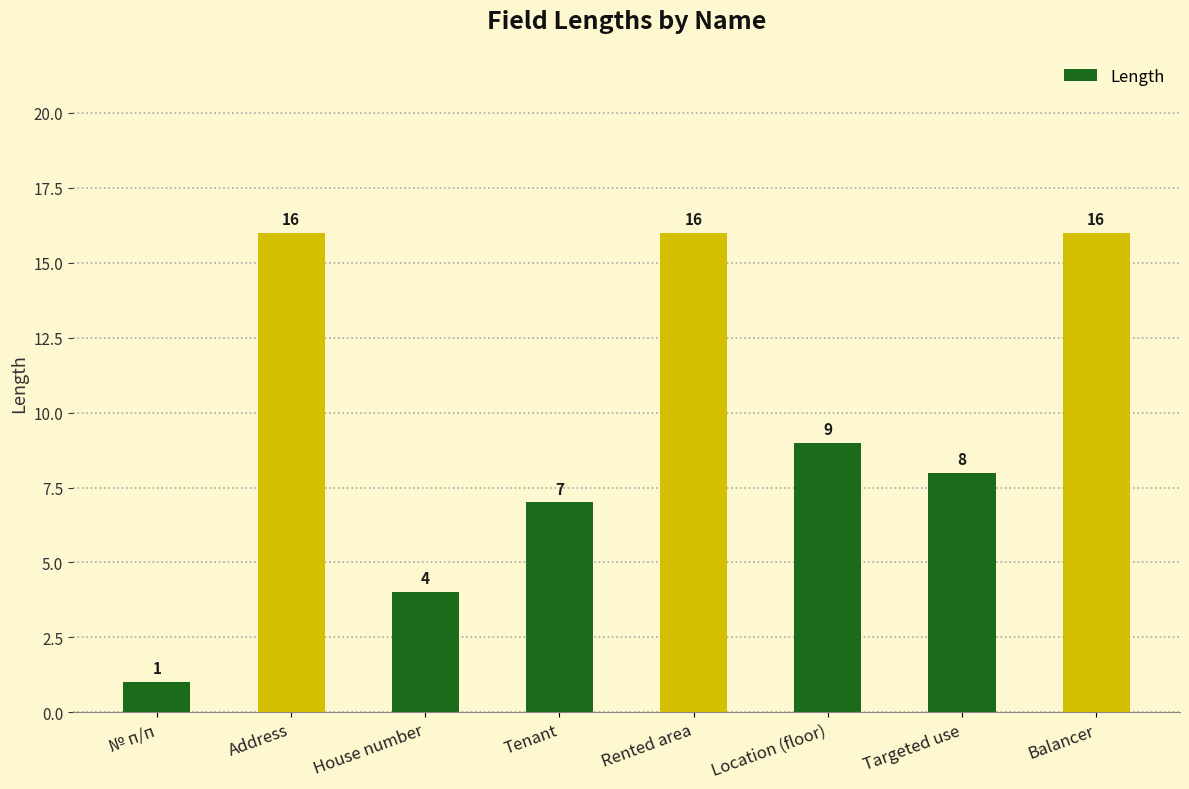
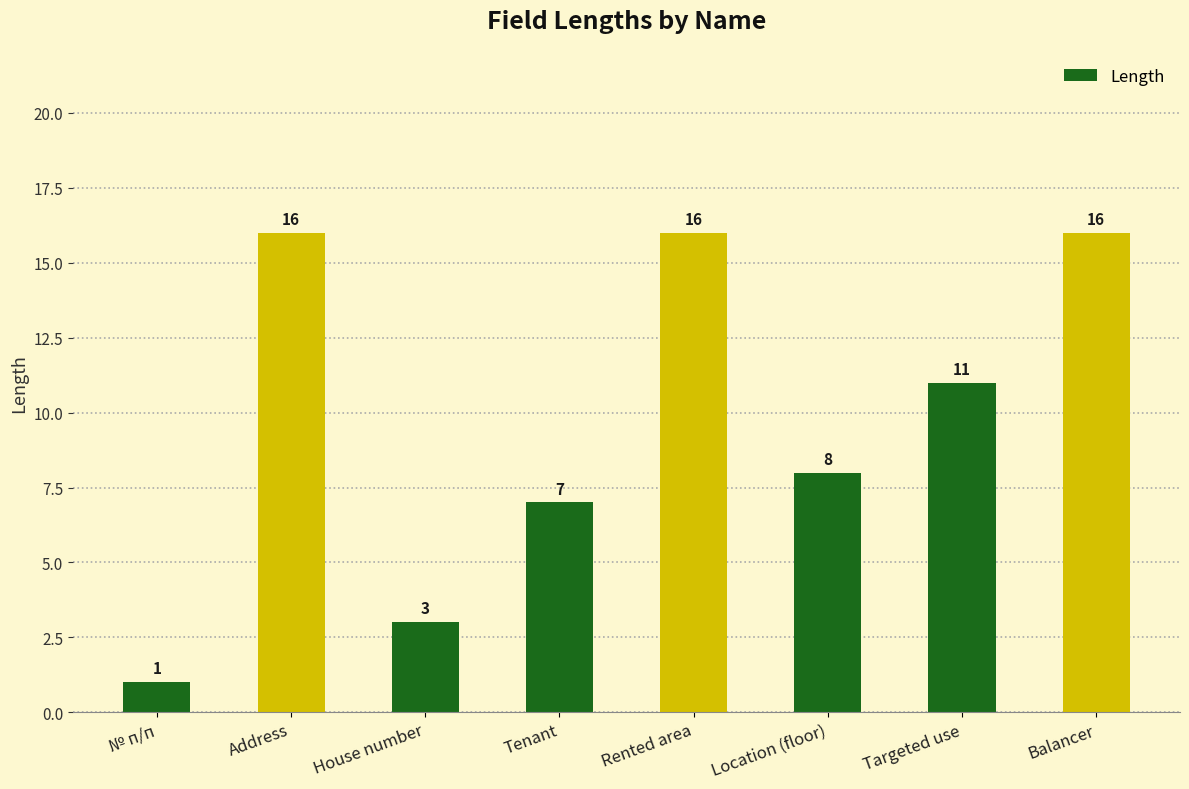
House number: 4 -> 3
Location (floor): 9 -> 8
Targeted use: 8 -> 11
